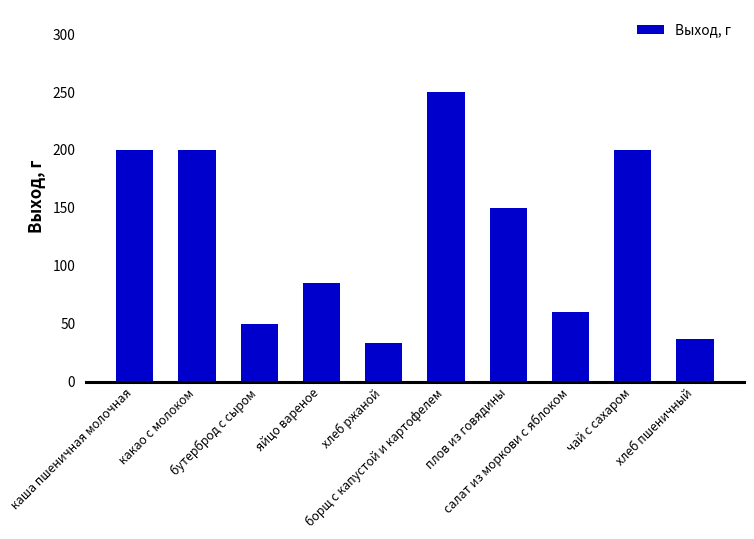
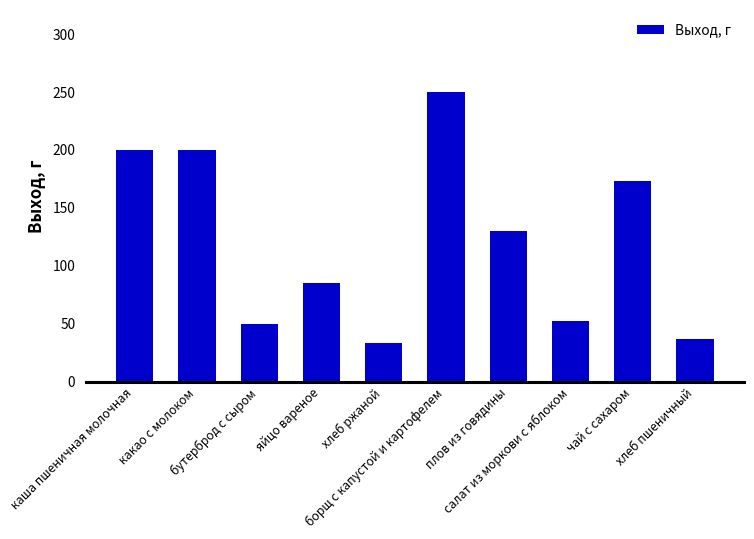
плов из говядины: 150 -> 130
салат из моркови с яблоком: 60 -> 52
чай с сахаром: 200 -> 173
